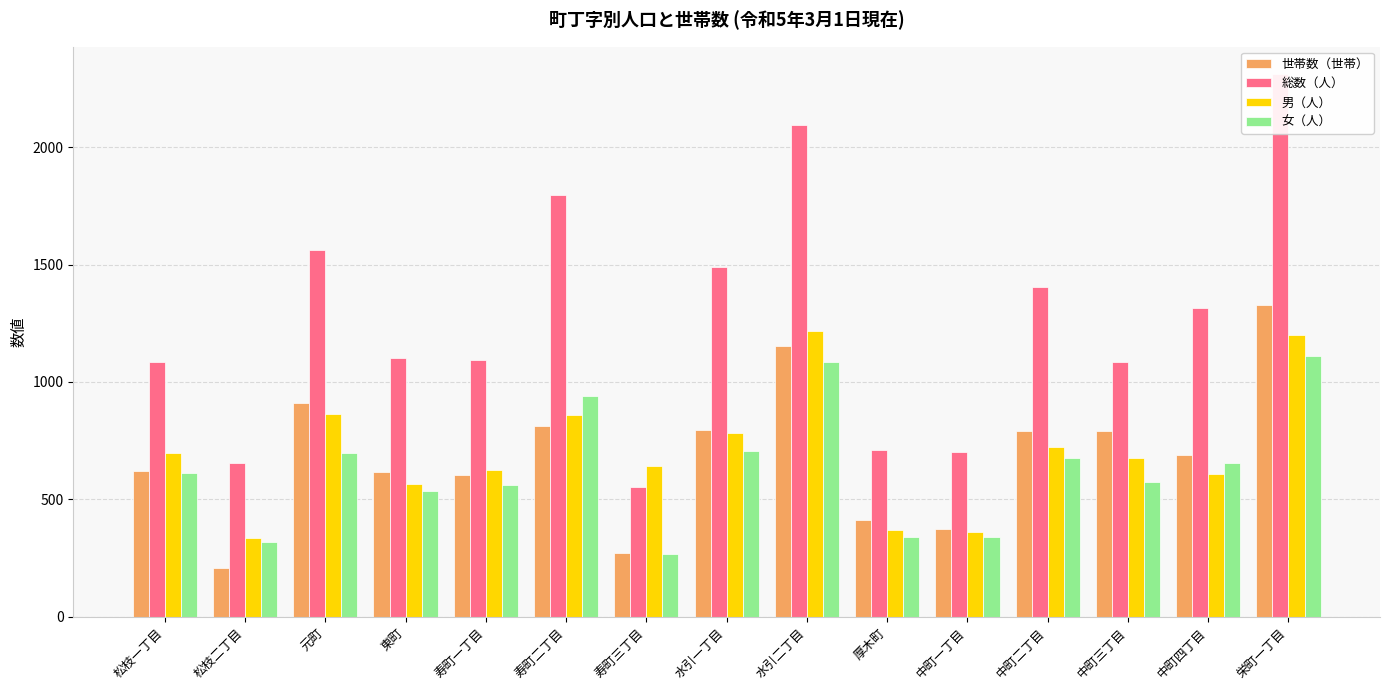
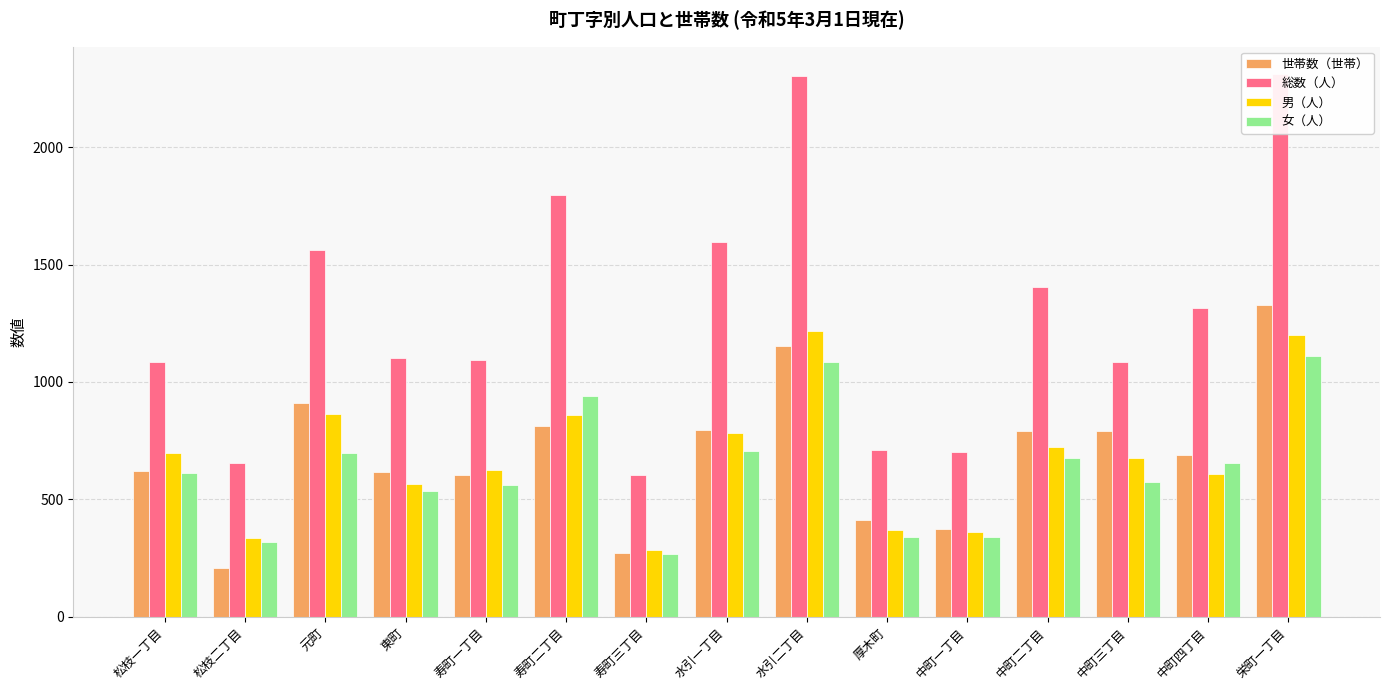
総数（人）, 寿町三丁目: 550 -> 600
男（人）, 寿町三丁目: 640 -> 280
総数（人）, 水引一丁目: 1490 -> 1600
総数（人）, 水引二丁目: 2100 -> 2300
